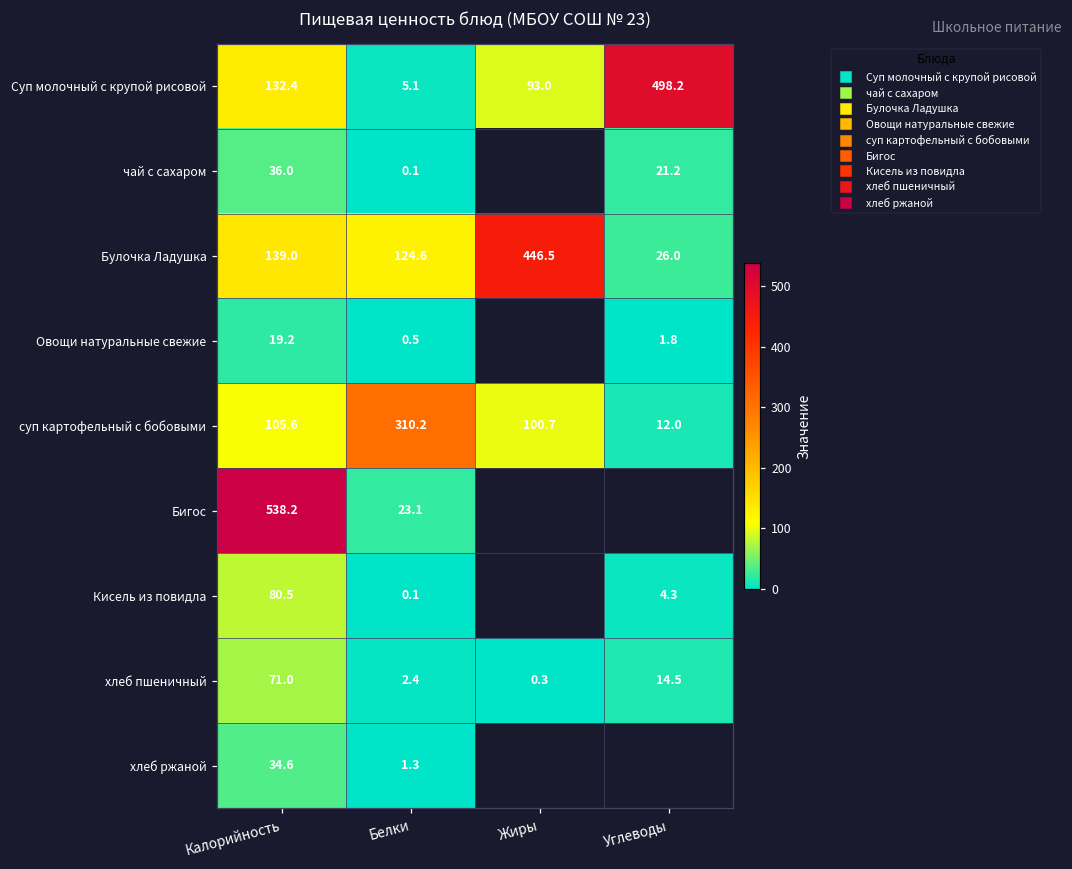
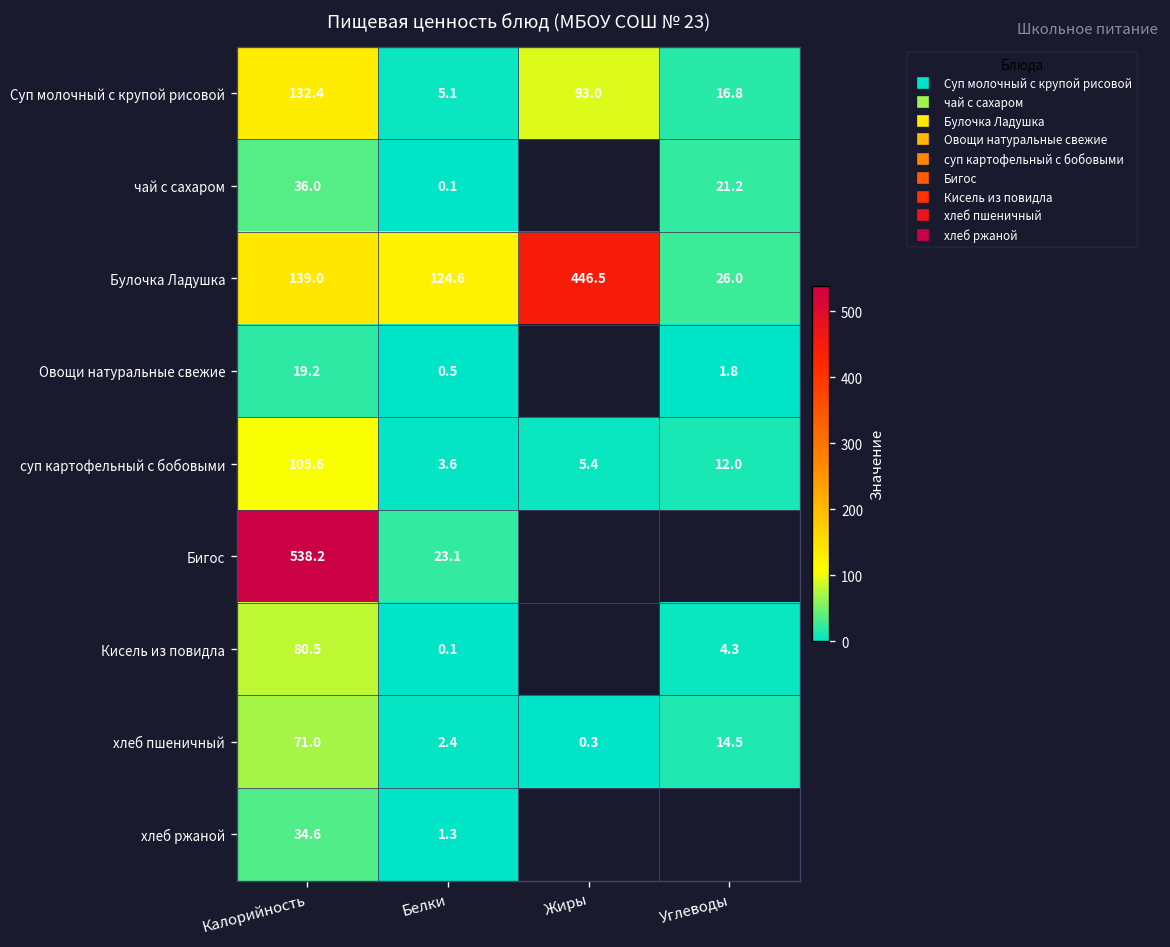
Суп молочный с крупой рисовой, Углеводы: 498.2 -> 16.8
суп картофельный с бобовыми, Белки: 310.2 -> 3.6
суп картофельный с бобовыми, Жиры: 100.7 -> 5.4
